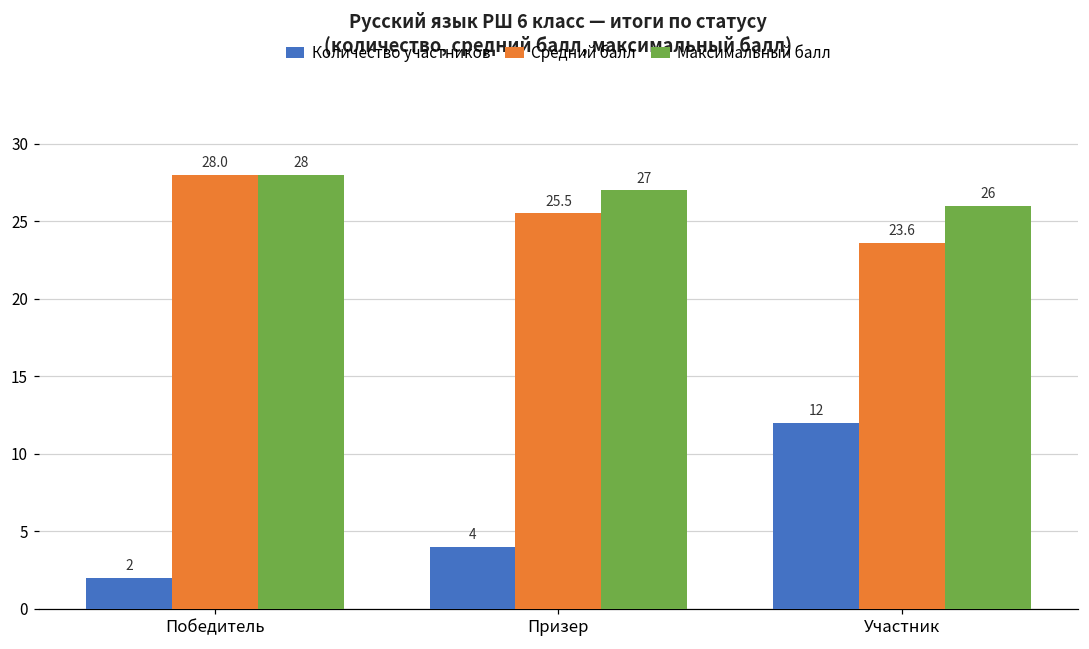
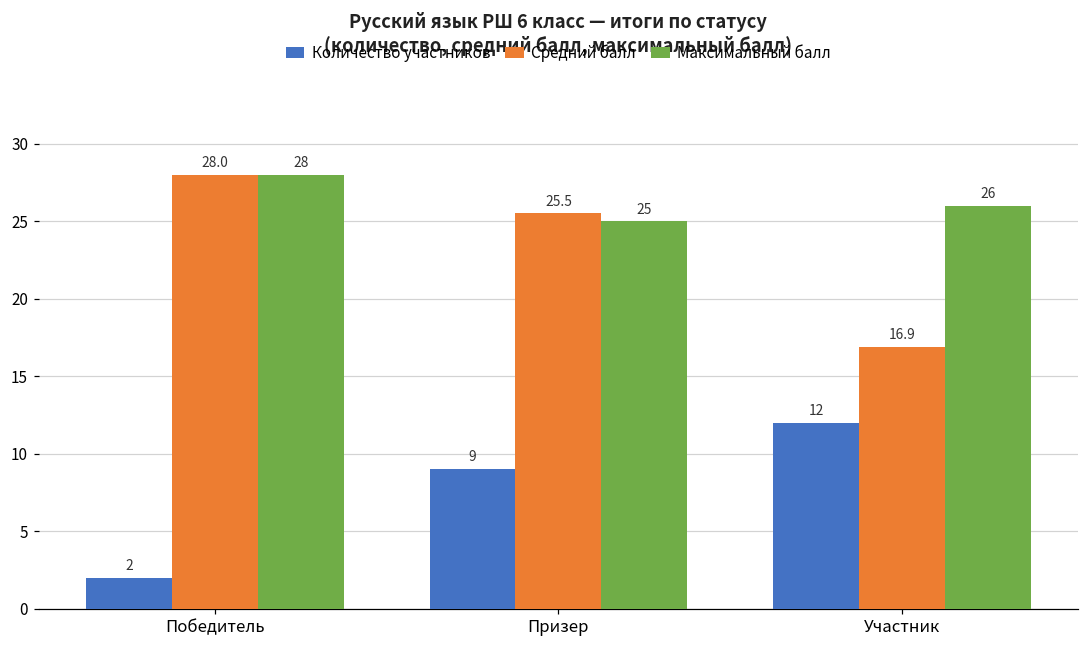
Количество участников, Призер: 4 -> 9
Максимальный балл, Призер: 27 -> 25
Средний балл, Участник: 23.6 -> 16.9
